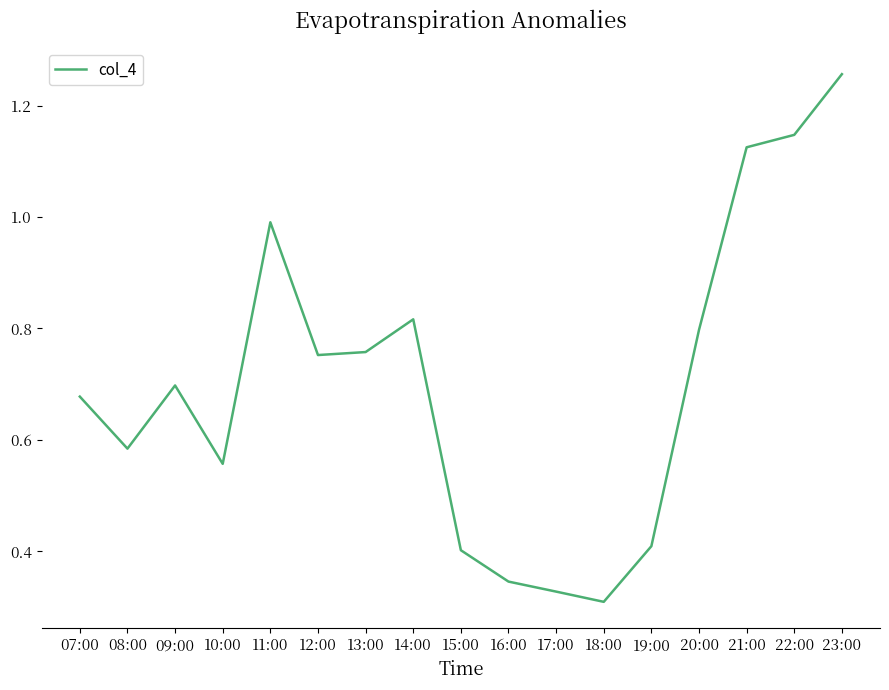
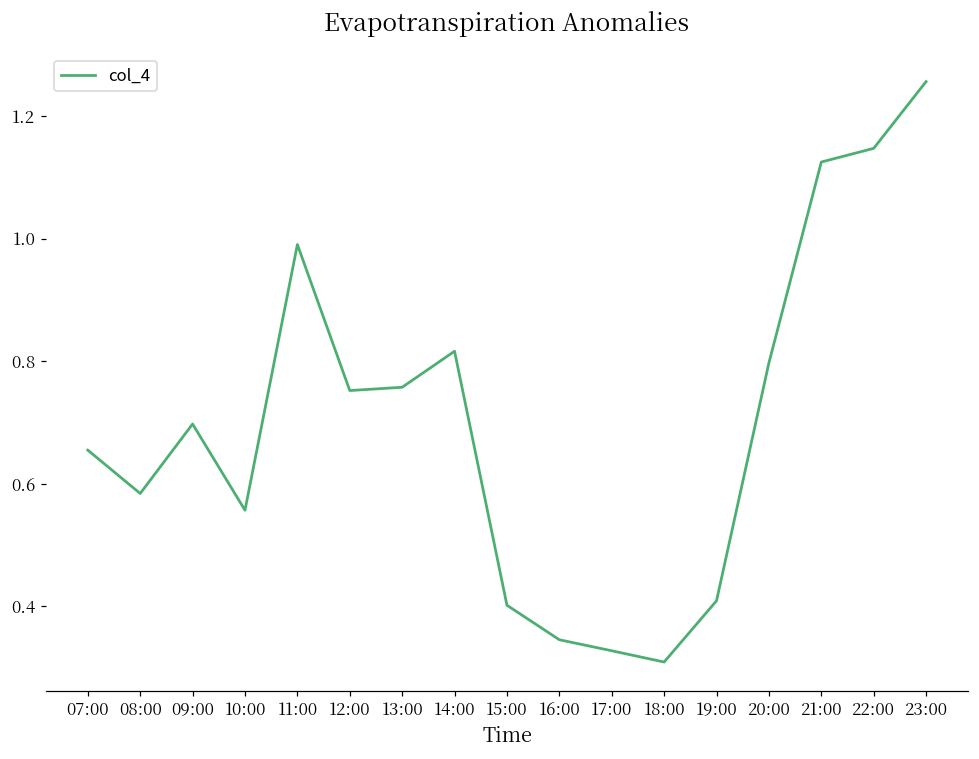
07:00: 0.68 -> 0.66
